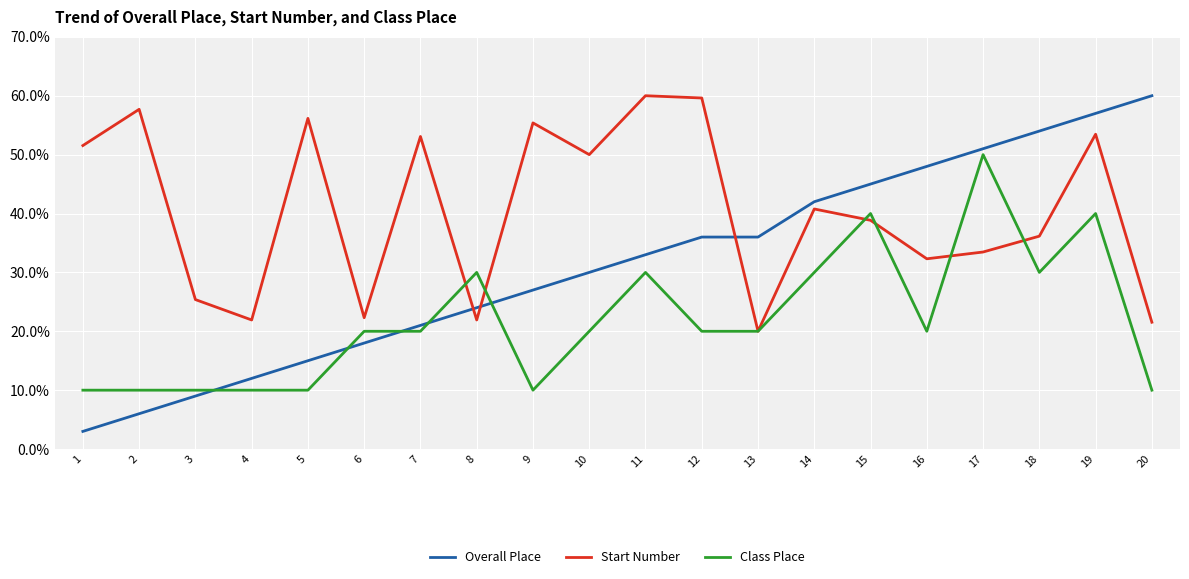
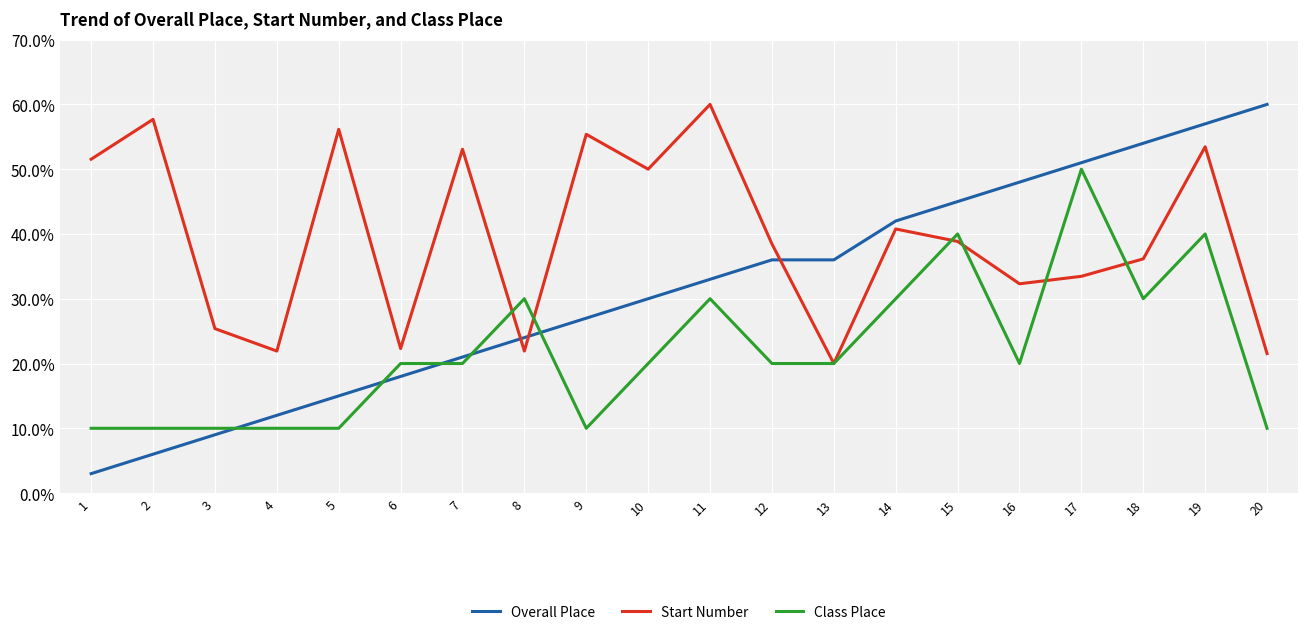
Start Number, 12: 60% -> 38%
